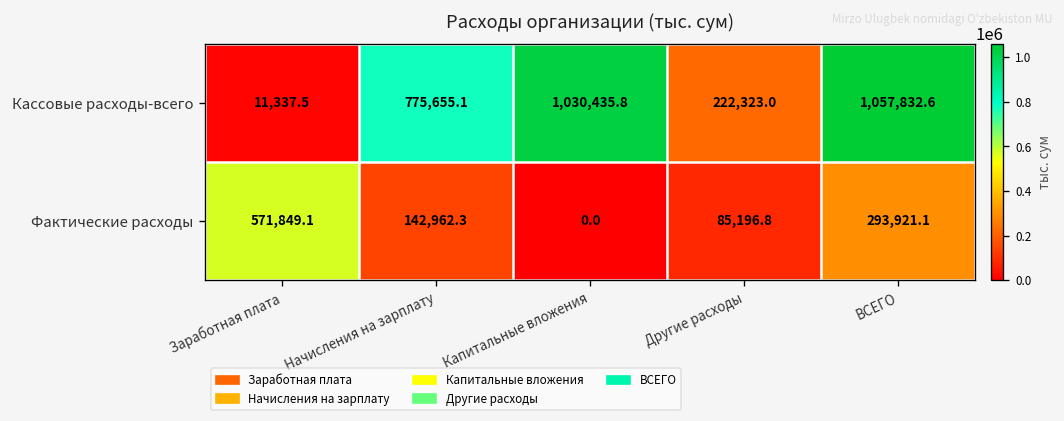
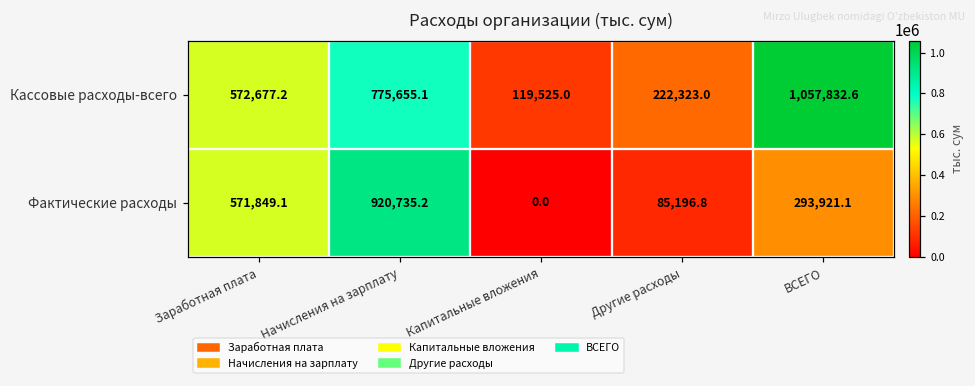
Кассовые расходы-всего, Заработная плата: 11,337.5 -> 572,677.2
Кассовые расходы-всего, Капитальные вложения: 1,030,435.8 -> 119,525.0
Фактические расходы, Начисления на зарплату: 142,962.3 -> 920,735.2
